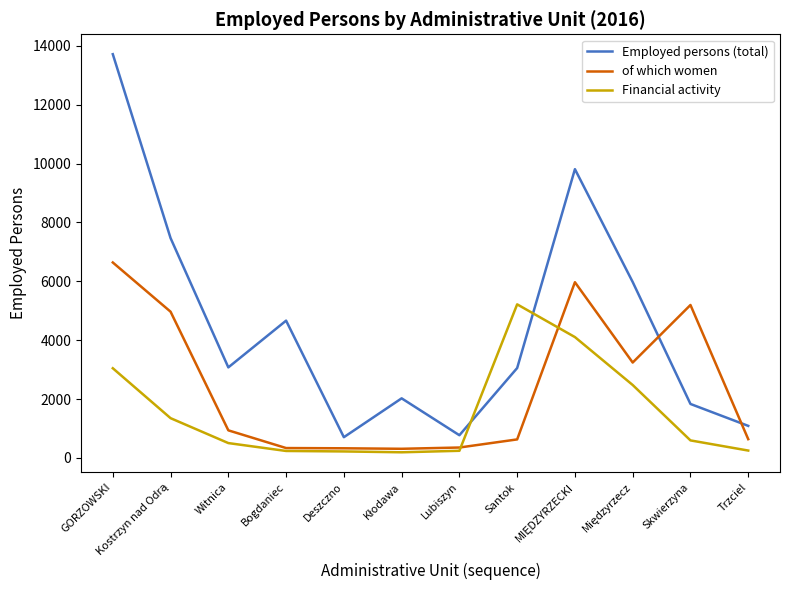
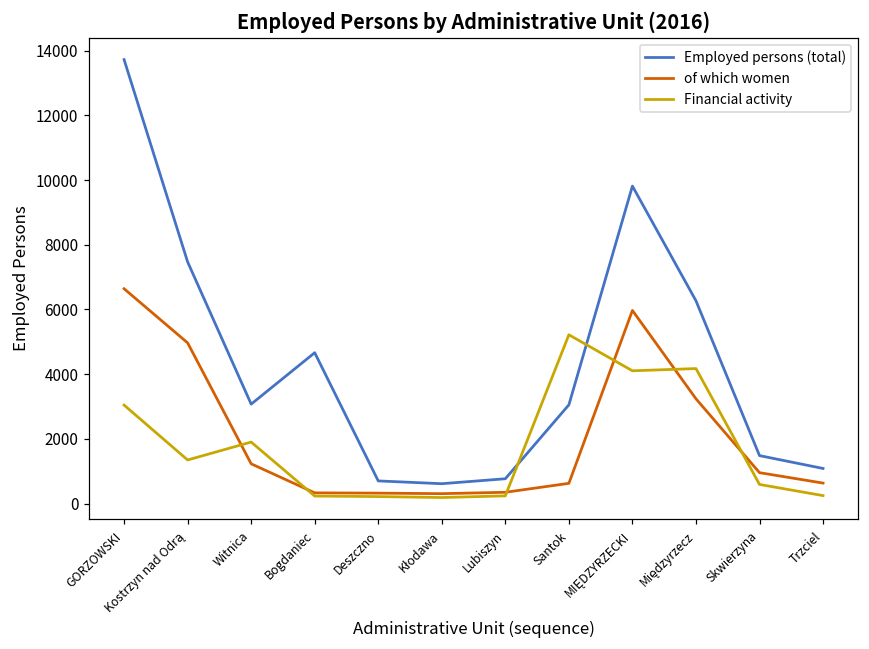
of which women, Witnica: 900 -> 1200
Financial activity, Witnica: 500 -> 1900
Employed persons (total), Kłodawa: 2000 -> 600
Employed persons (total), Międzyrzecz: 6000 -> 6300
Financial activity, Międzyrzecz: 2500 -> 4200
Employed persons (total), Skwierzyna: 1800 -> 1500
of which women, Skwierzyna: 5200 -> 1000
